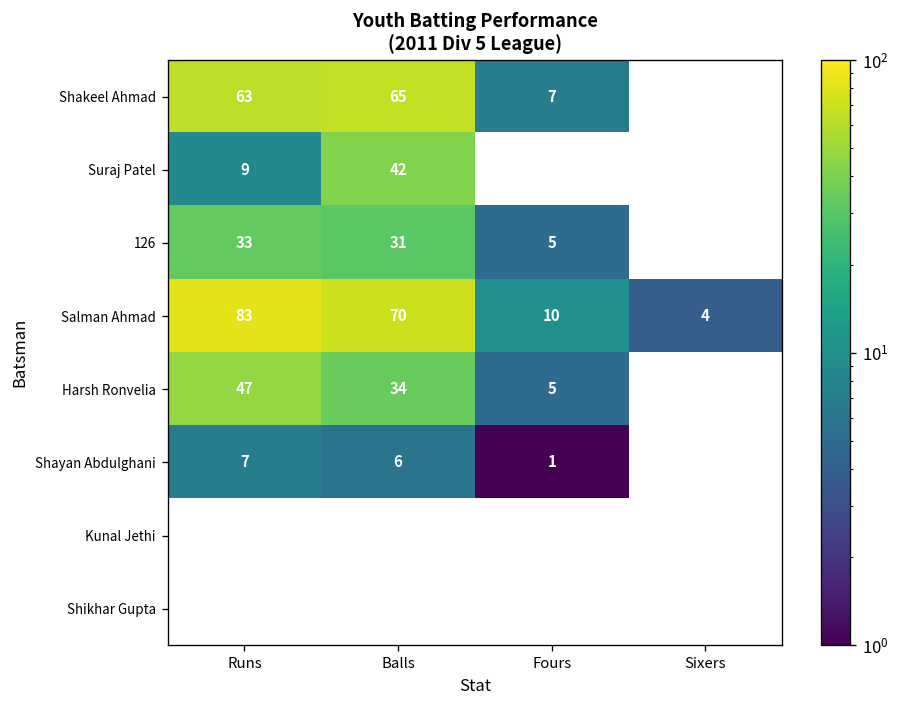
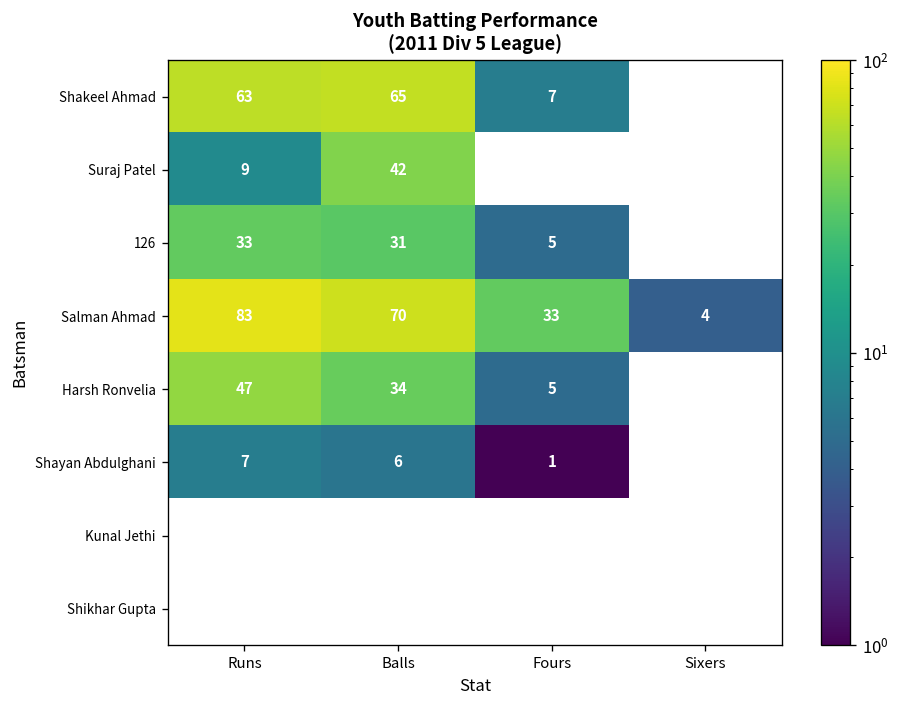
Salman Ahmad, Fours: 10 -> 33
